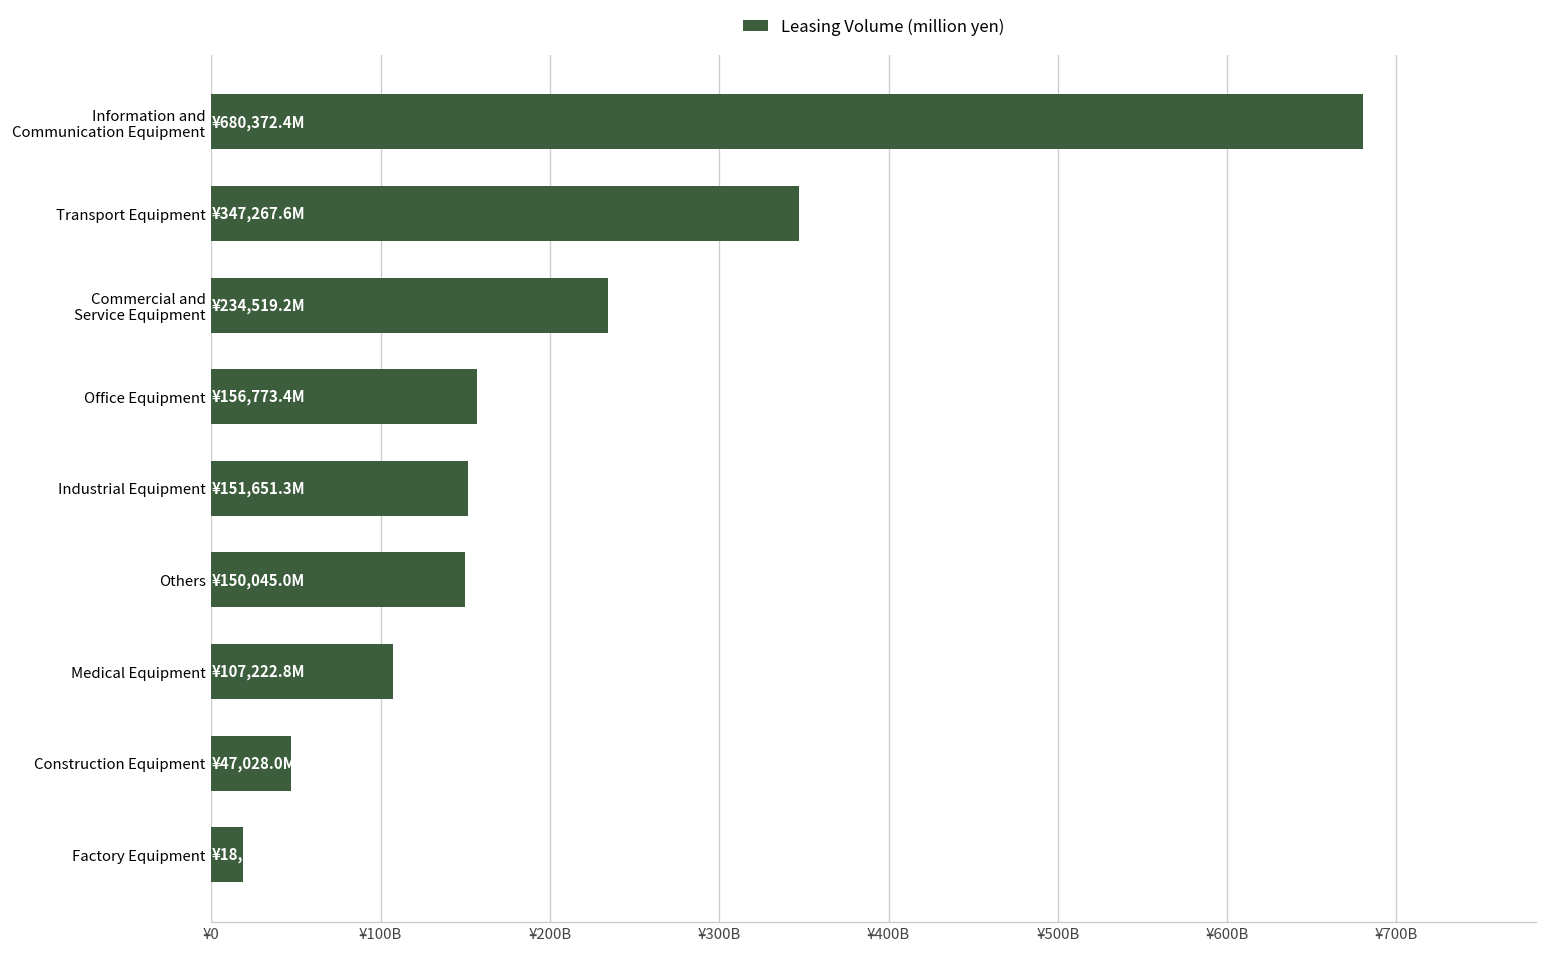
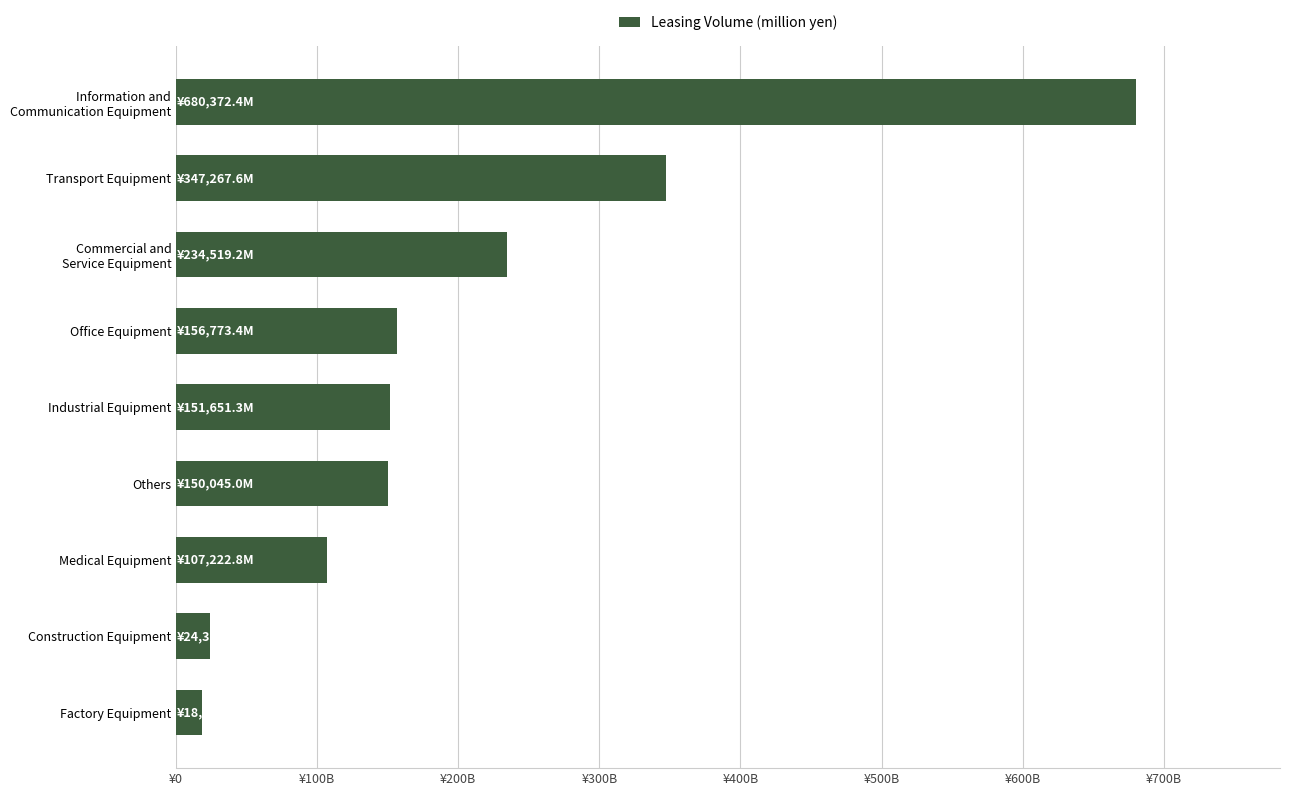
Construction Equipment: ¥47000000000 -> ¥24000000000
